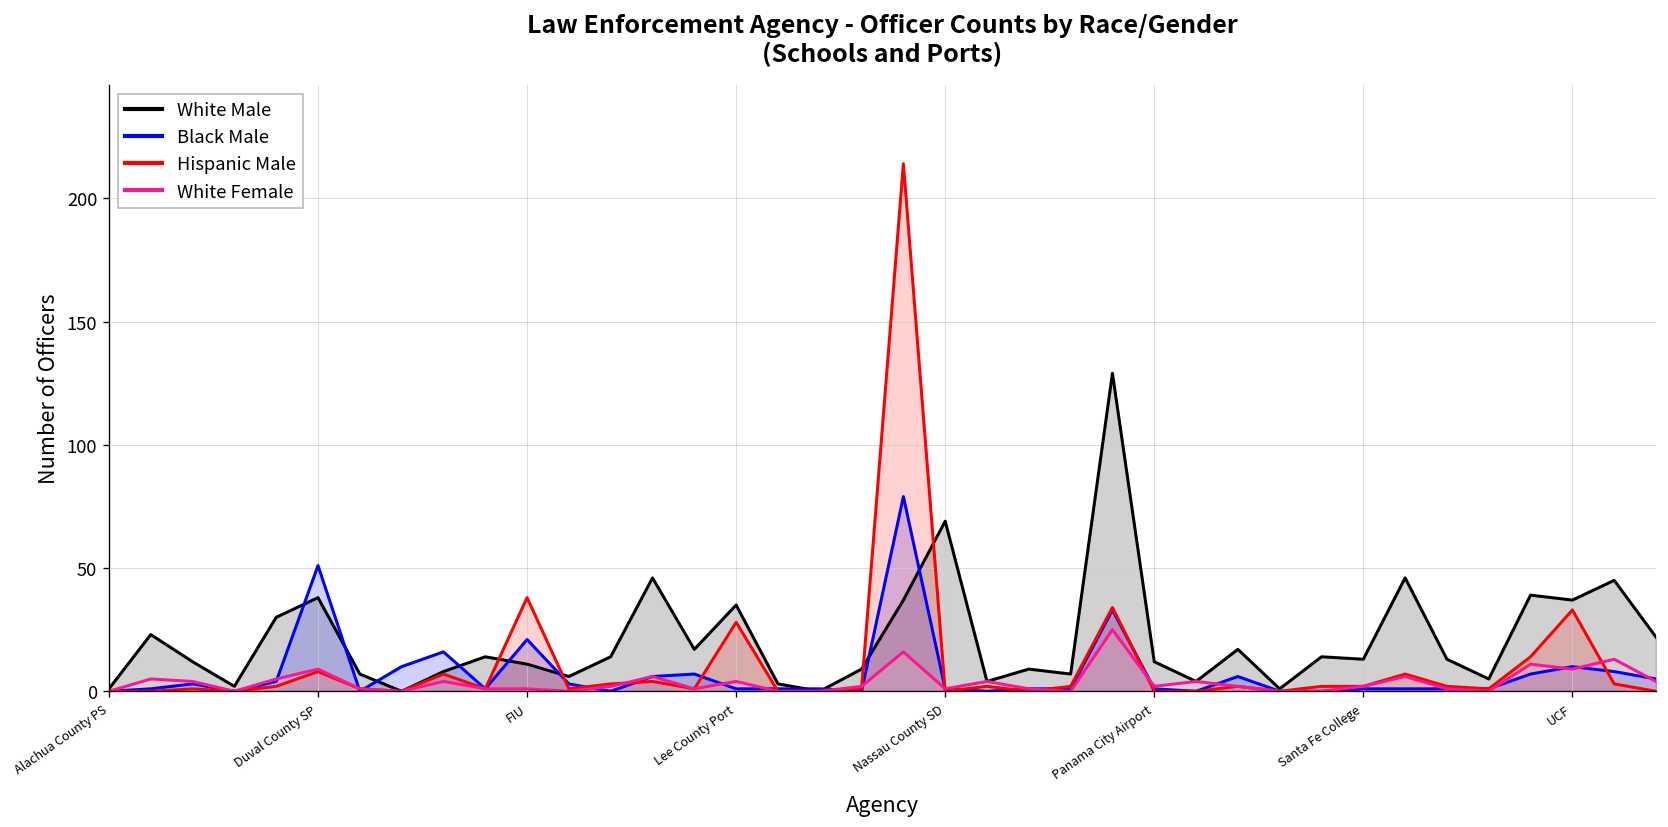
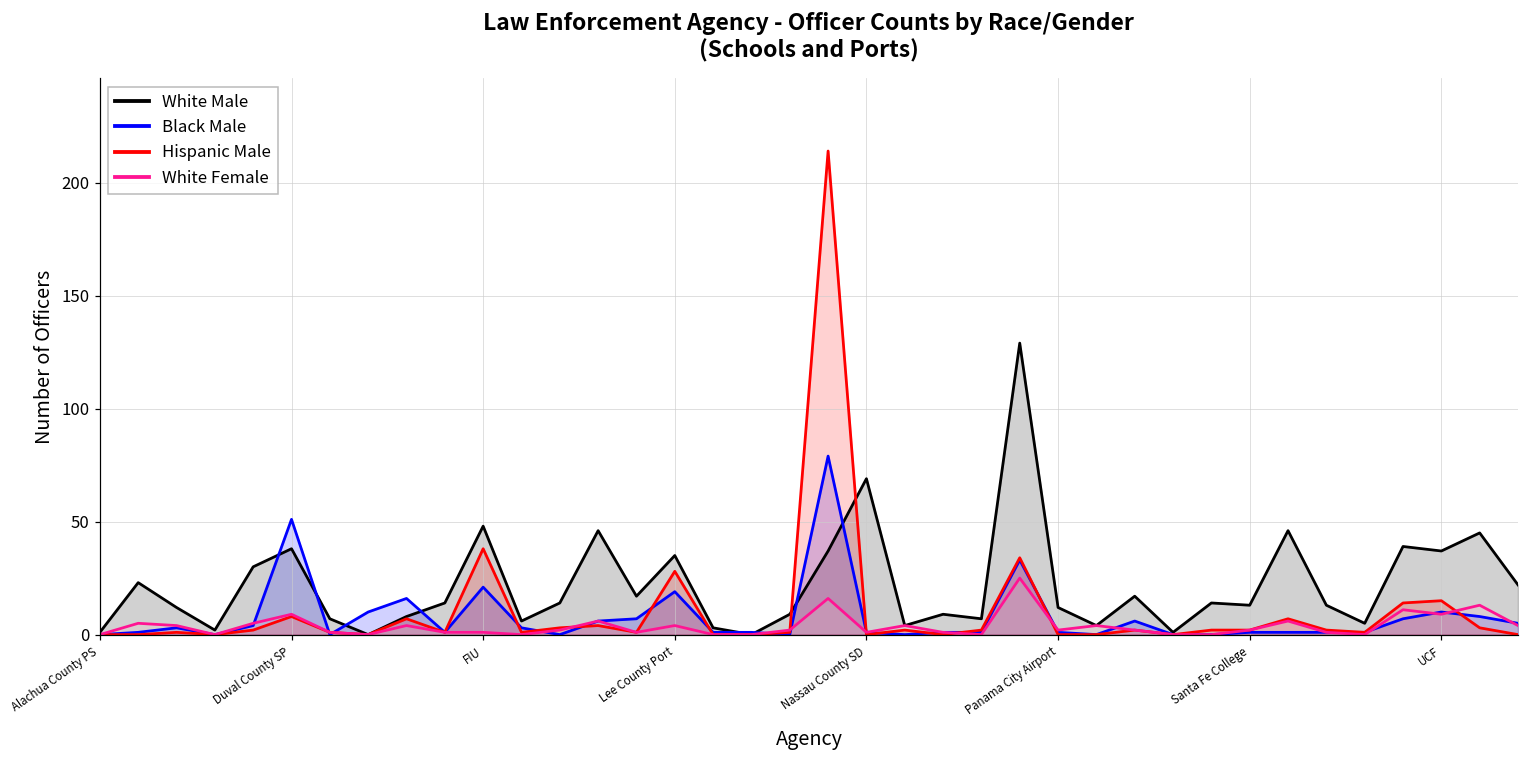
White Male, FIU: 11 -> 48
Black Male, Lee County Port: 1 -> 19
Hispanic Male, UCF: 33 -> 15
